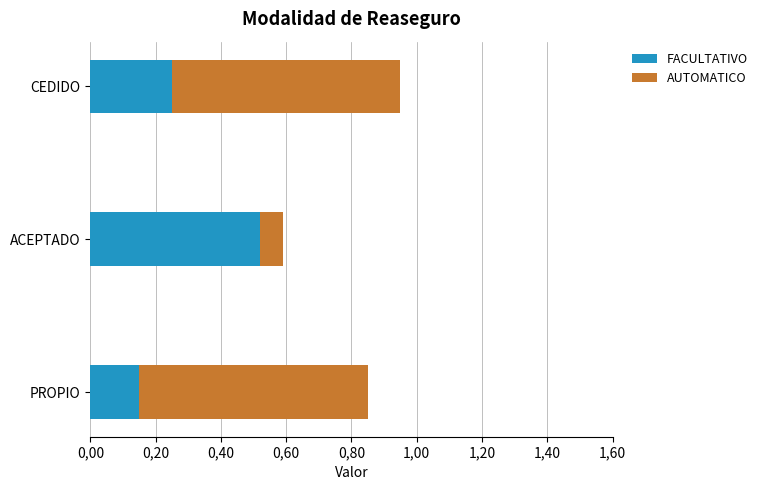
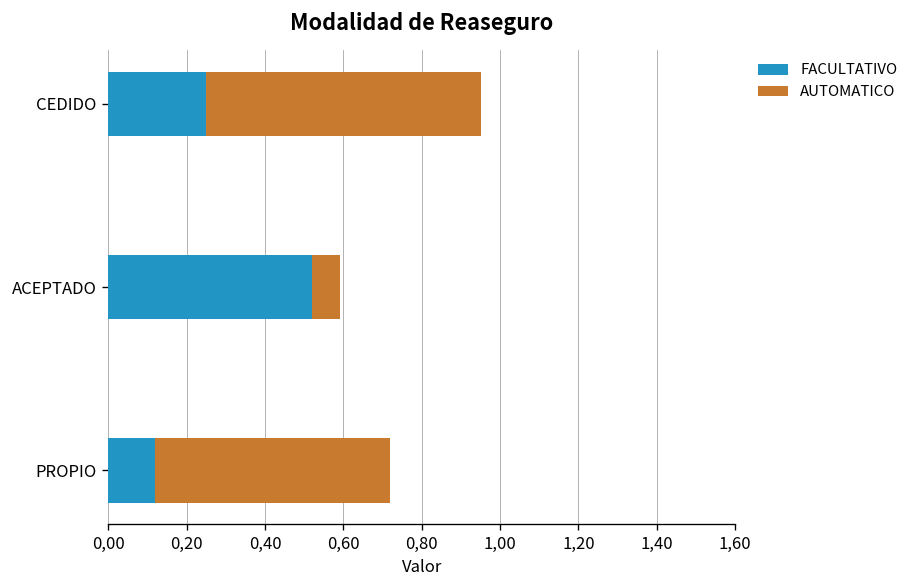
FACULTATIVO, PROPIO: 15 -> 12
AUTOMATICO, PROPIO: 70 -> 60
